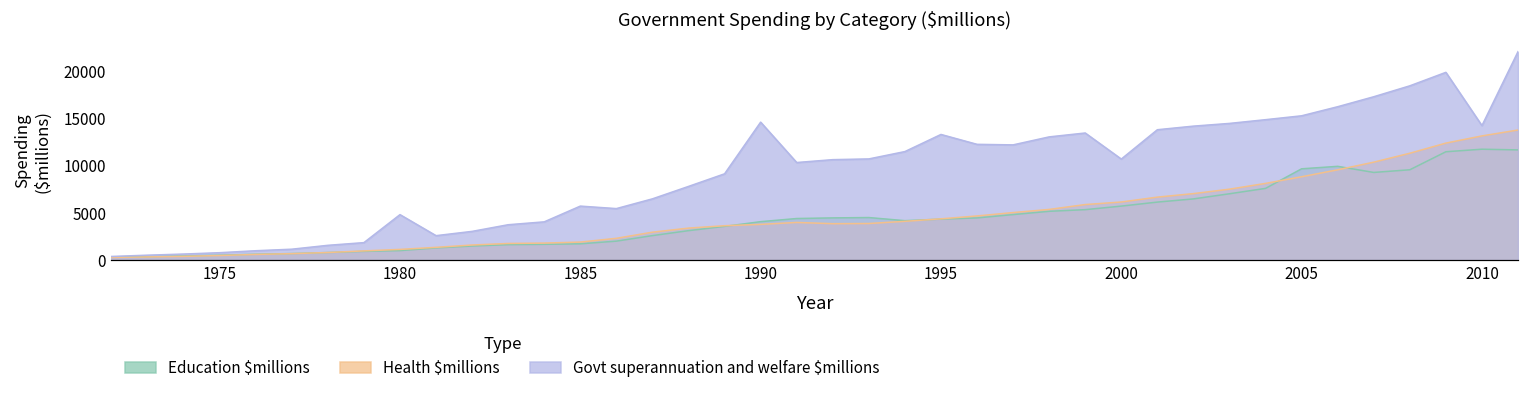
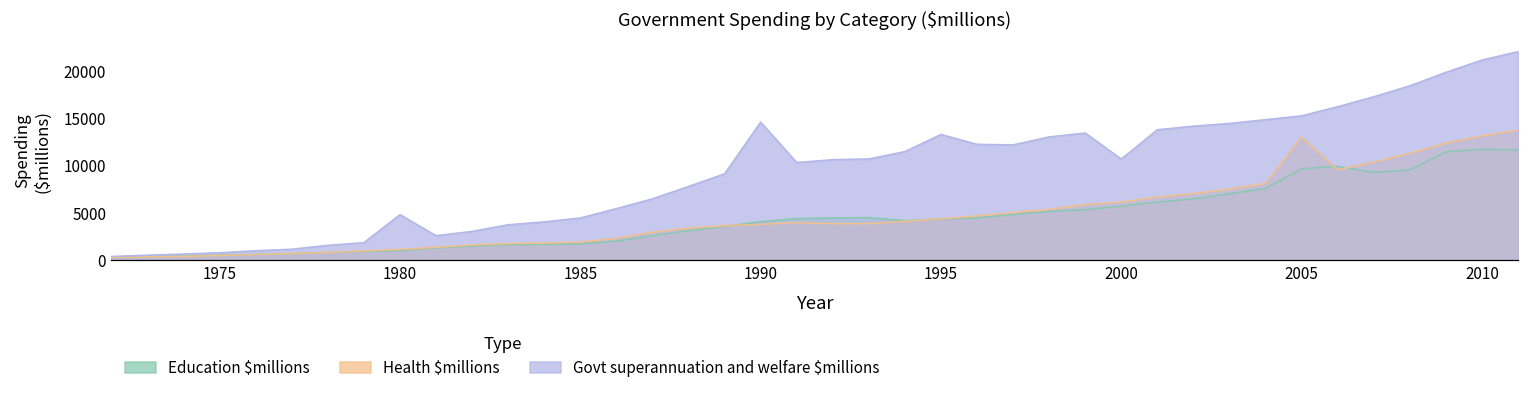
Govt superannuation and welfare $millions, 1985: 6000 -> 4000
Health $millions, 2005: 9000 -> 13000
Govt superannuation and welfare $millions, 2010: 14000 -> 21000
